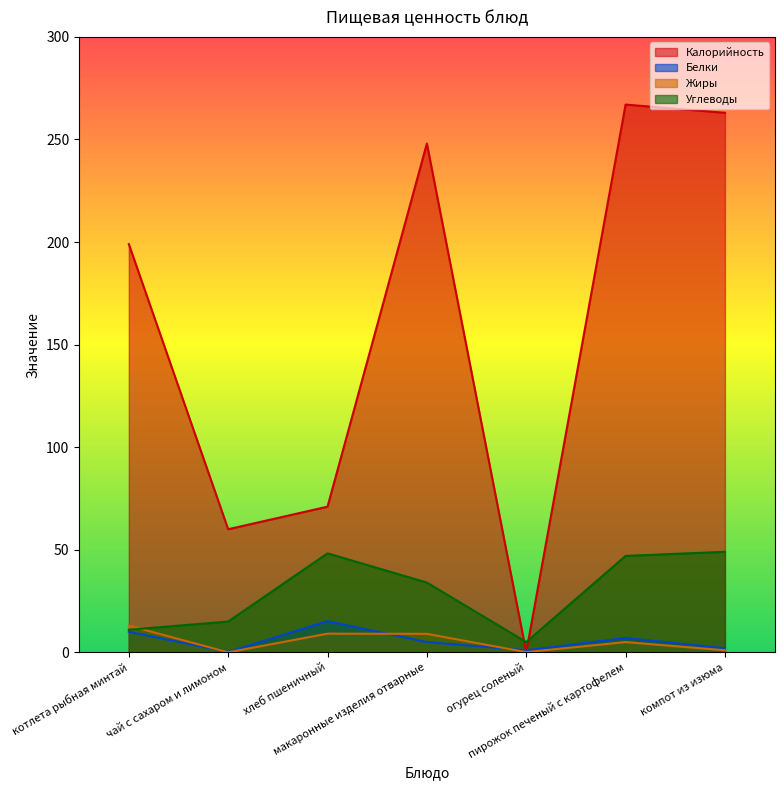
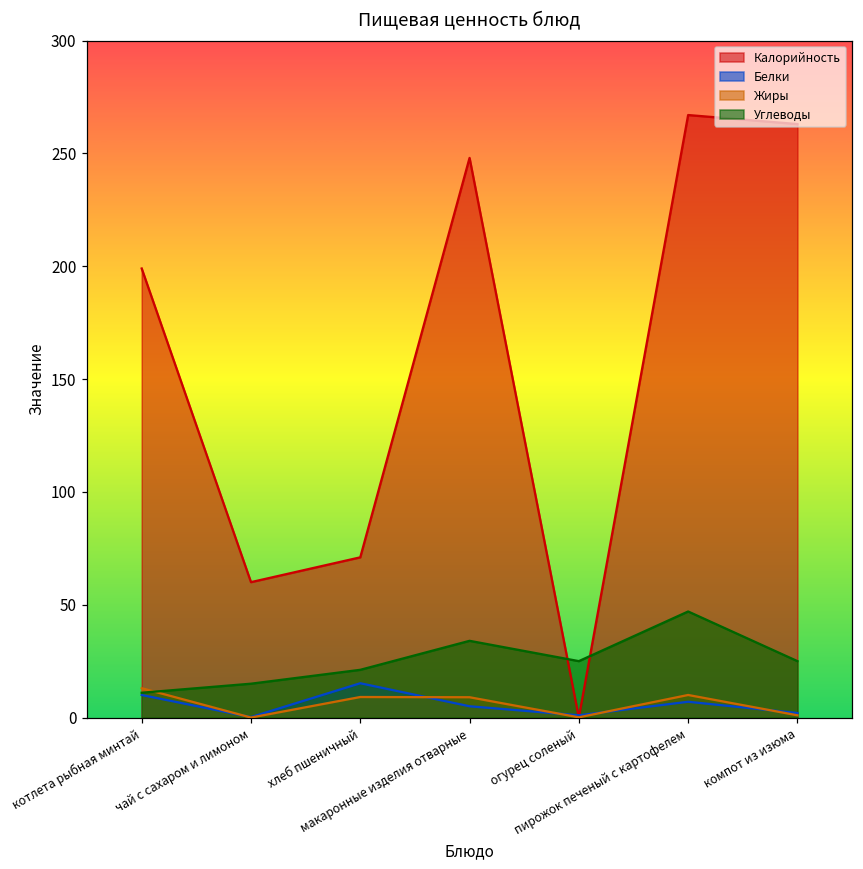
Углеводы, хлеб пшеничный: 48 -> 21
Углеводы, огурец соленый: 5 -> 25
Жиры, пирожок печеный с картофелем: 5 -> 10
Углеводы, компот из изюма: 49 -> 25
